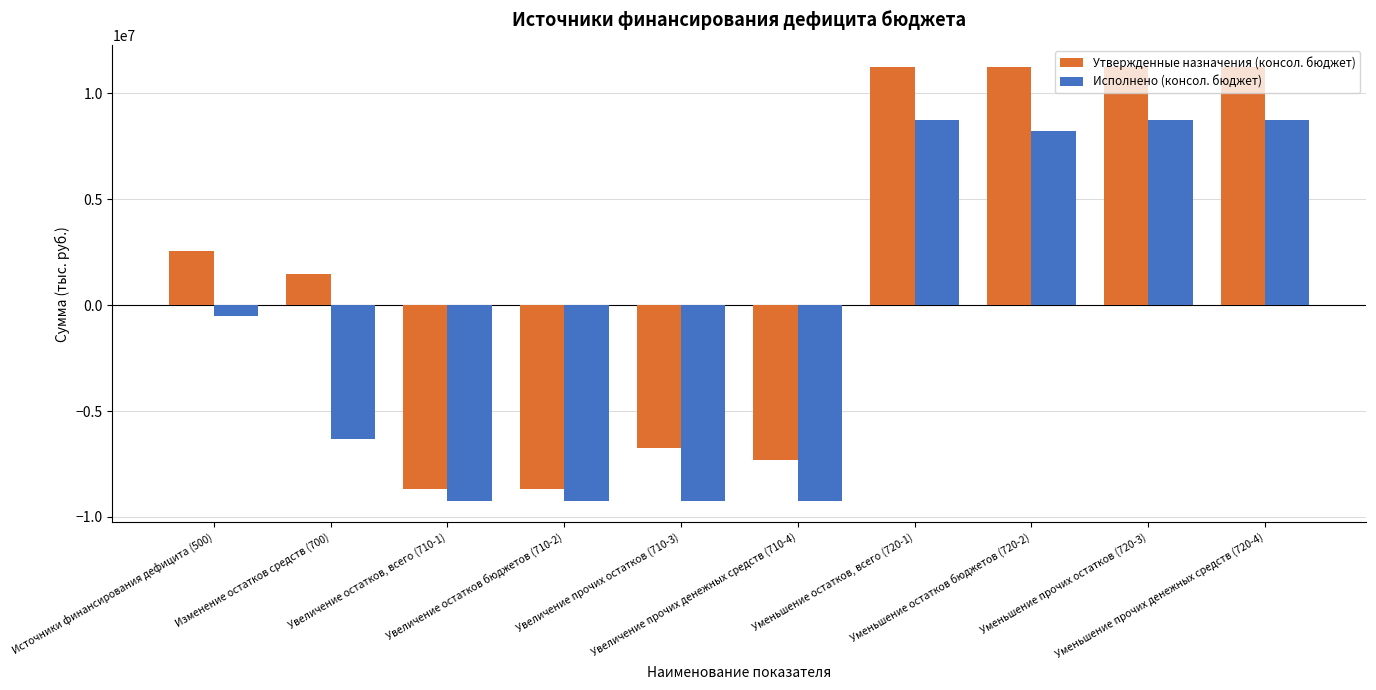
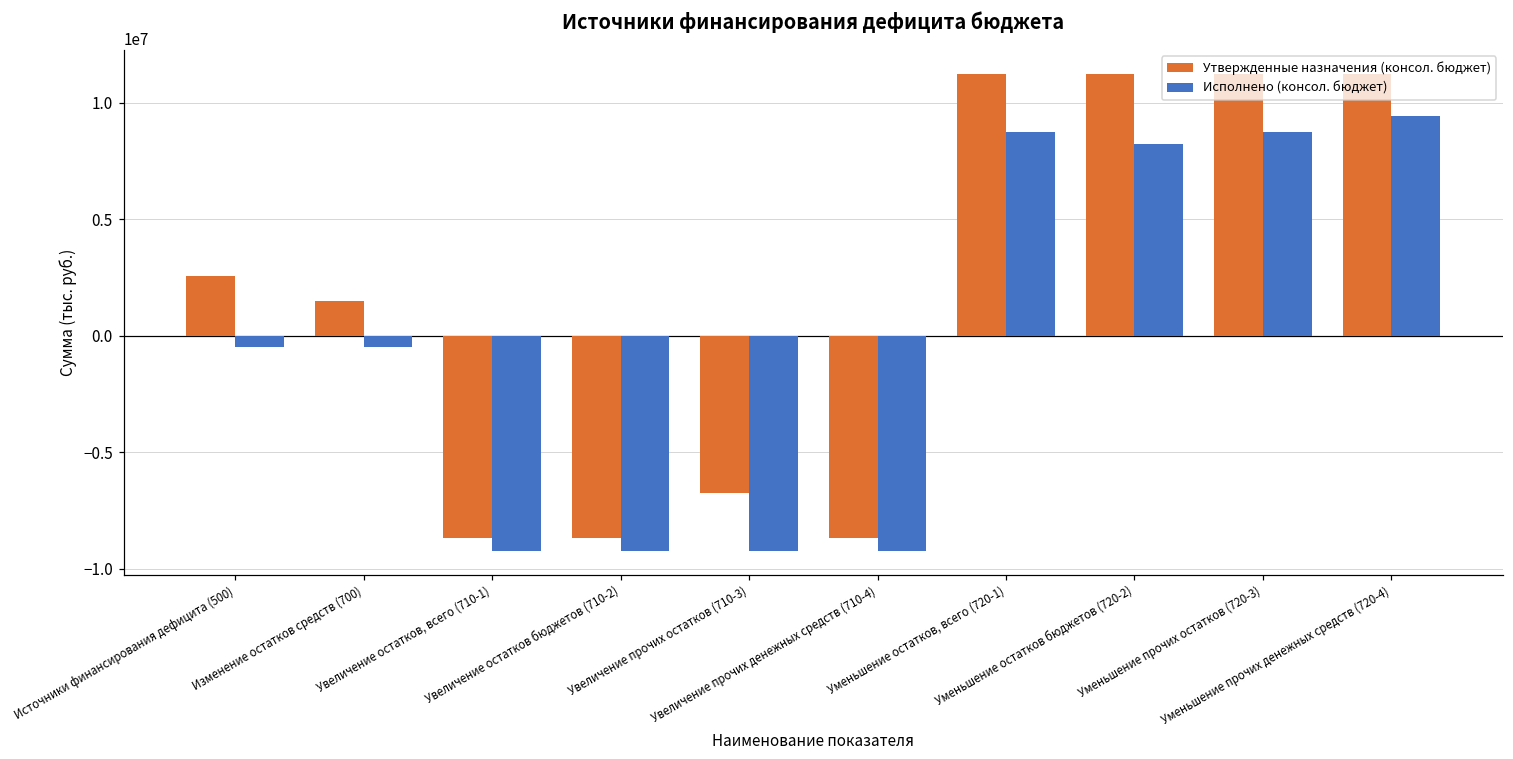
Исполнено (консол. бюджет), Изменение остатков средств (700): -6300000 -> -500000
Утвержденные назначения (консол. бюджет), Увеличение прочих денежных средств (710-4): -7300000 -> -8700000
Исполнено (консол. бюджет), Уменьшение прочих денежных средств (720-4): 8700000 -> 9400000
